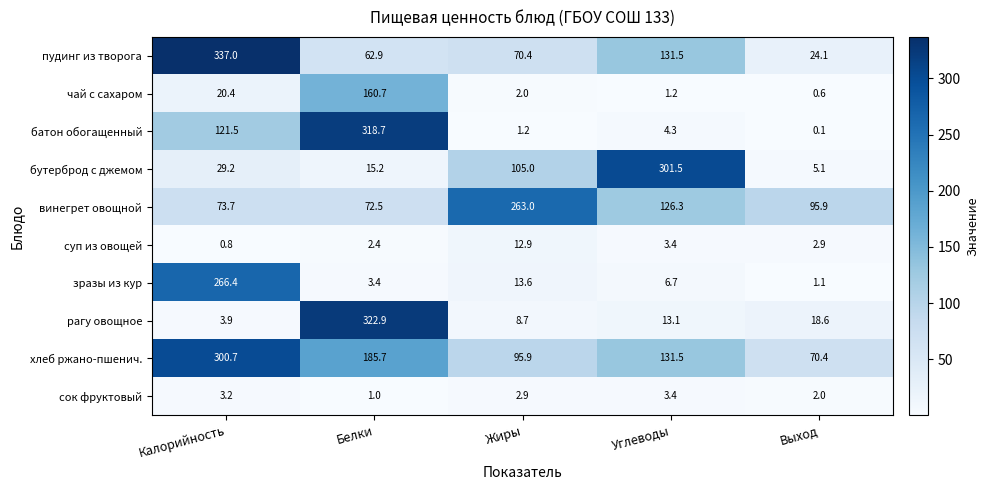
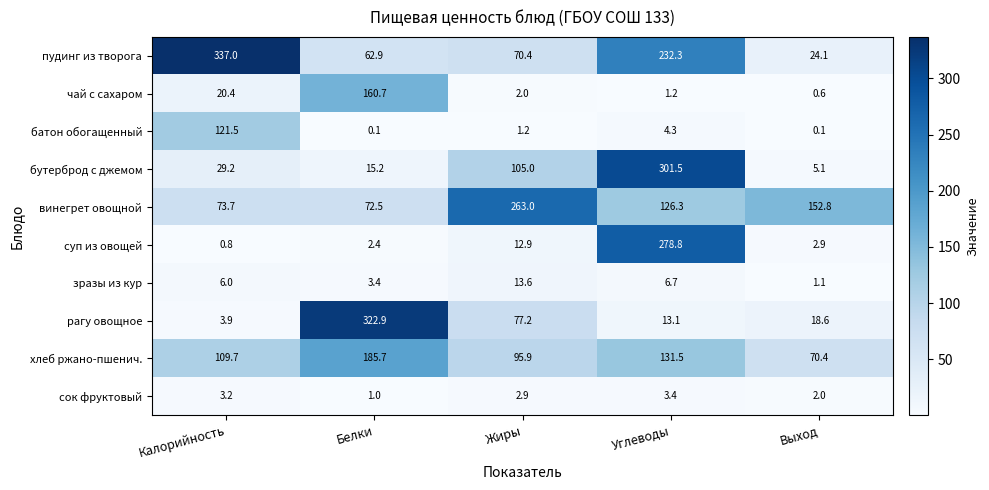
пудинг из творога, Углеводы: 131.5 -> 232.3
батон обогащенный, Белки: 318.7 -> 0.1
винегрет овощной, Выход: 95.9 -> 152.8
суп из овощей, Углеводы: 3.4 -> 278.8
зразы из кур, Калорийность: 266.4 -> 6.0
рагу овощное, Жиры: 8.7 -> 77.2
хлеб ржано-пшенич., Калорийность: 300.7 -> 109.7
